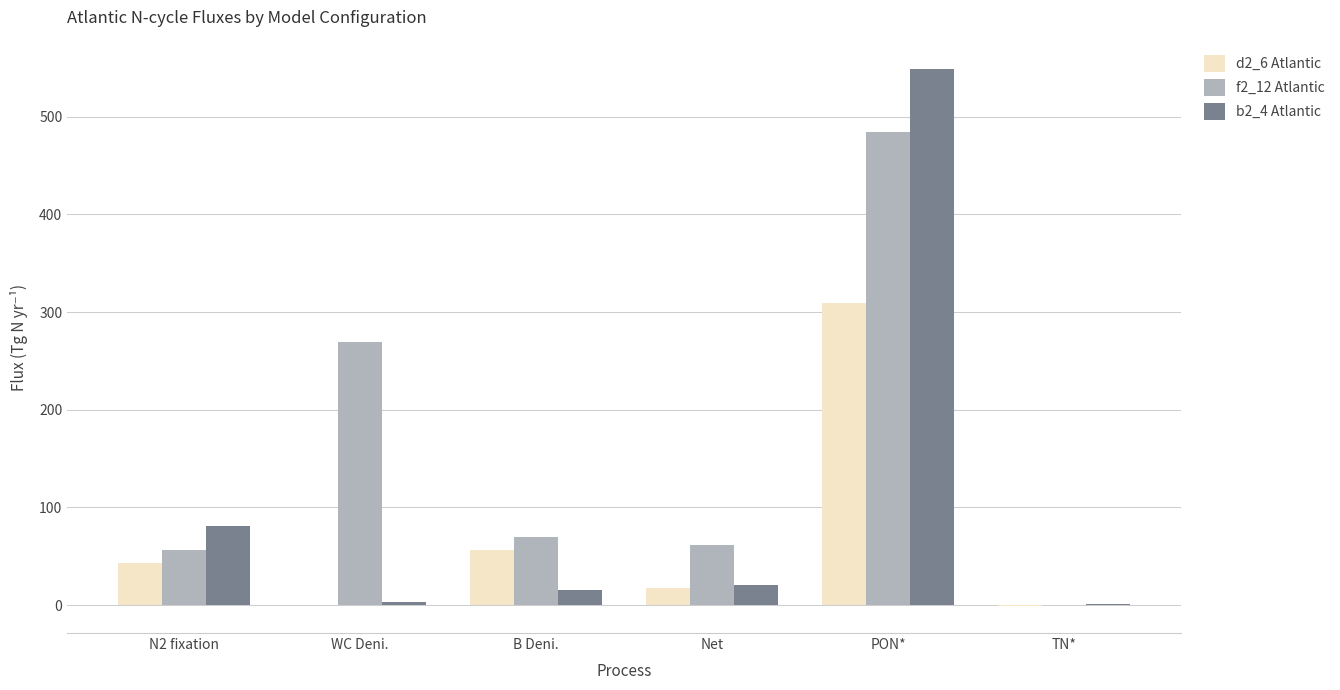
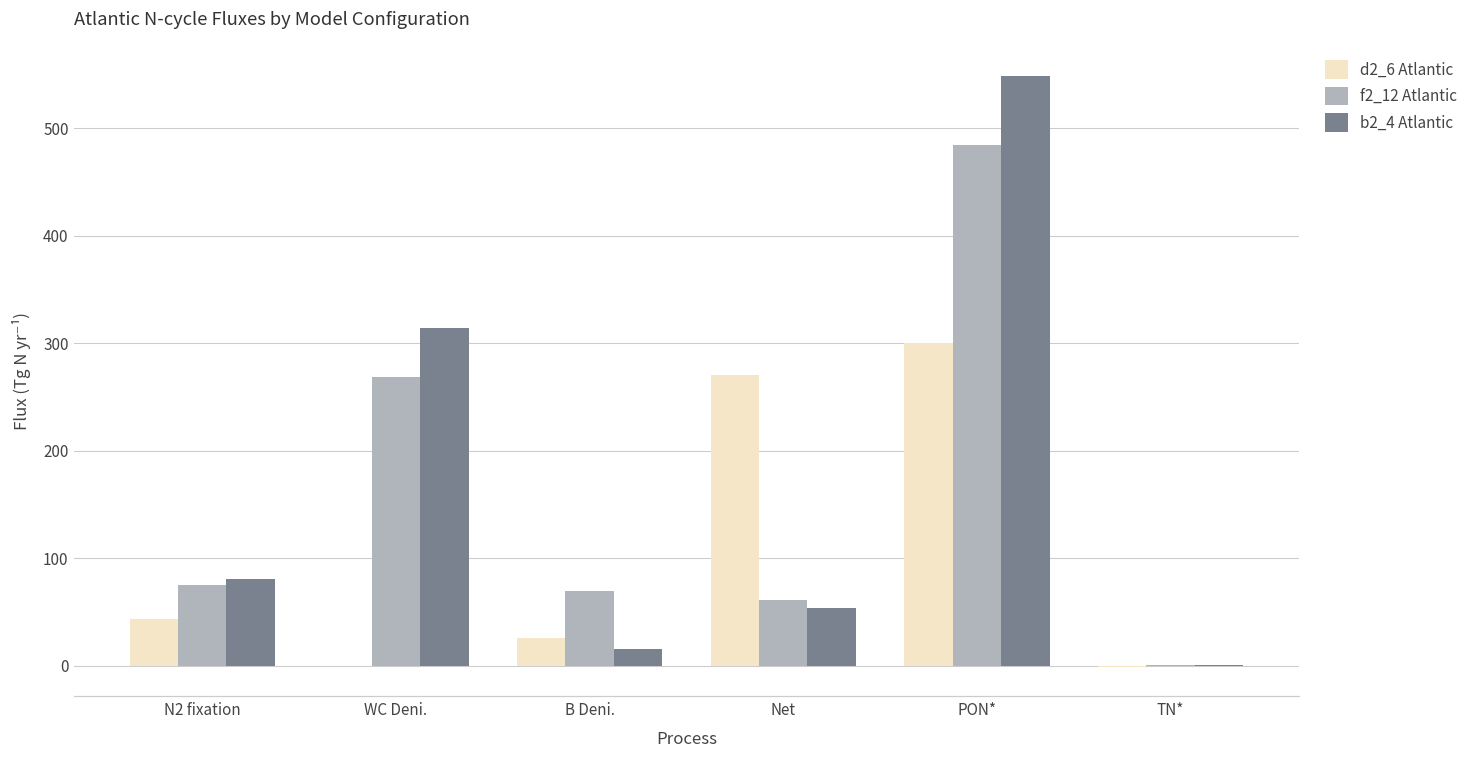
f2_12 Atlantic, N2 fixation: 60 -> 80
b2_4 Atlantic, WC Deni.: 0 -> 310
d2_6 Atlantic, B Deni.: 60 -> 30
d2_6 Atlantic, Net: 20 -> 270
b2_4 Atlantic, Net: 20 -> 50
d2_6 Atlantic, PON*: 310 -> 300
